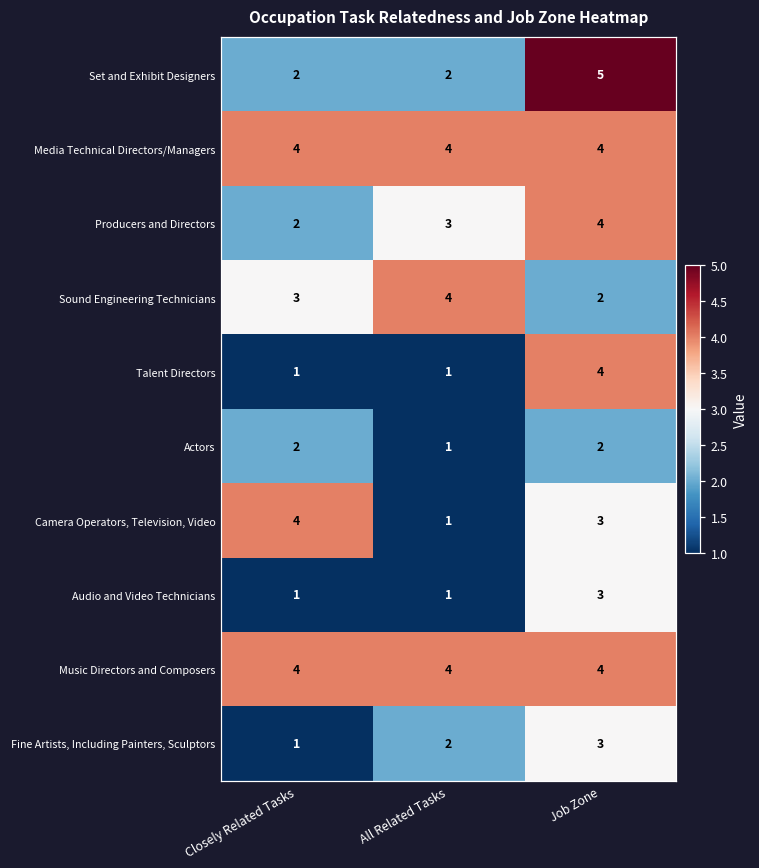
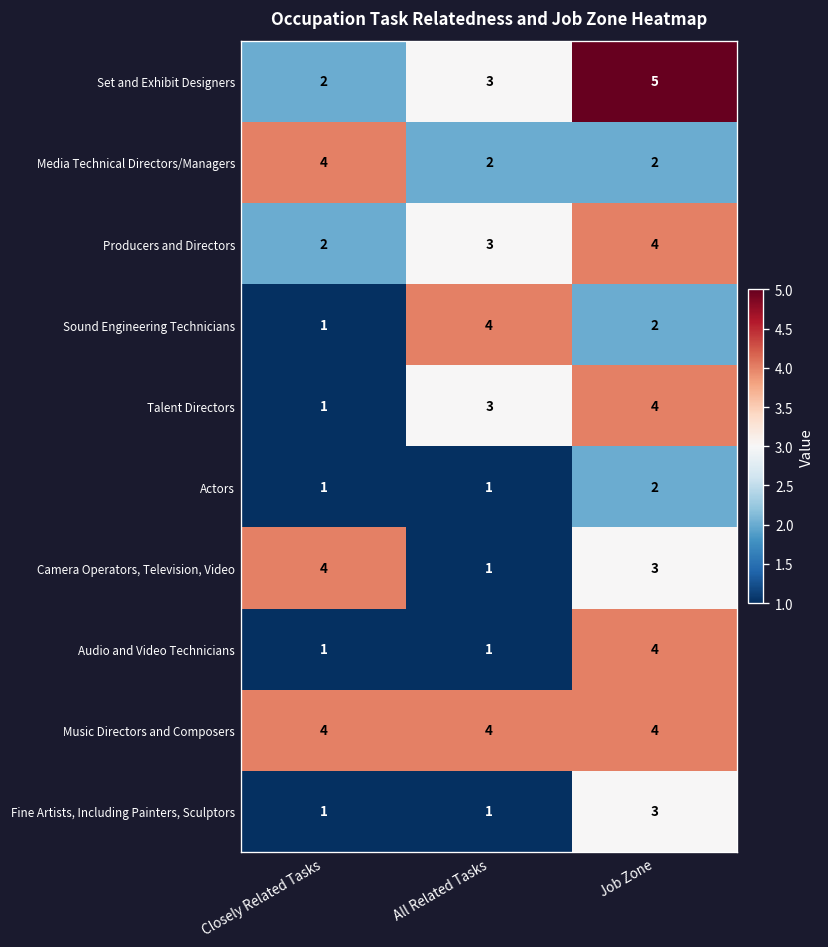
Set and Exhibit Designers, All Related Tasks: 2 -> 3
Media Technical Directors/Managers, All Related Tasks: 4 -> 2
Media Technical Directors/Managers, Job Zone: 4 -> 2
Sound Engineering Technicians, Closely Related Tasks: 3 -> 1
Talent Directors, All Related Tasks: 1 -> 3
Actors, Closely Related Tasks: 2 -> 1
Audio and Video Technicians, Job Zone: 3 -> 4
Fine Artists, Including Painters, Sculptors, All Related Tasks: 2 -> 1
